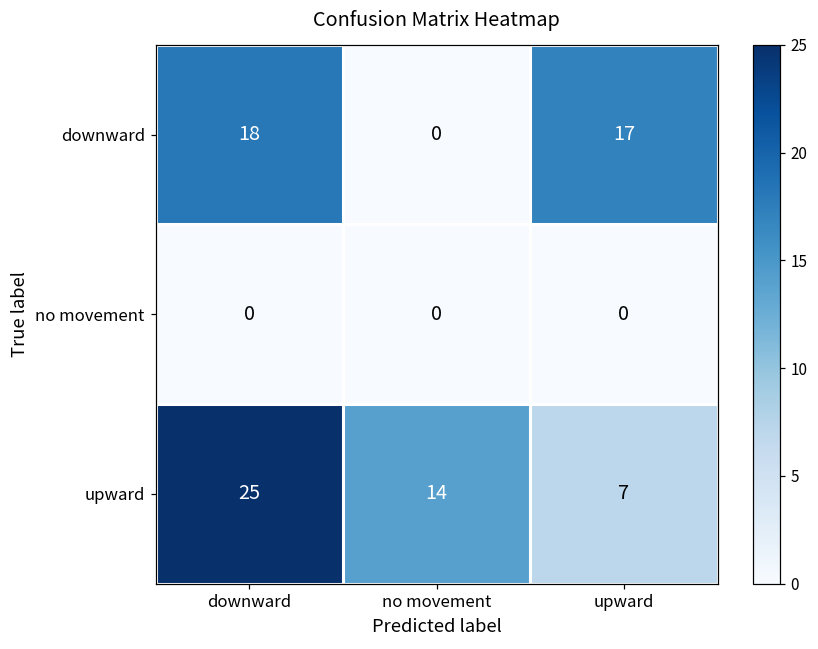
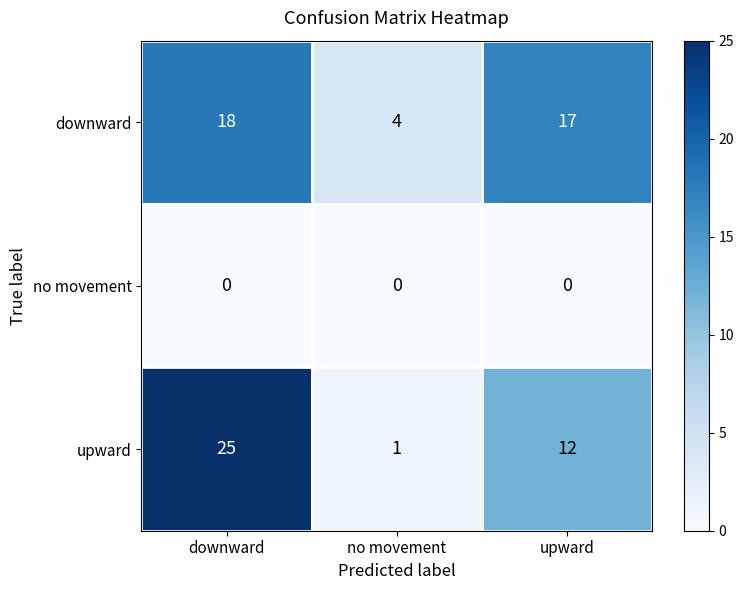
downward, no movement: 0 -> 4
upward, no movement: 14 -> 1
upward, upward: 7 -> 12
